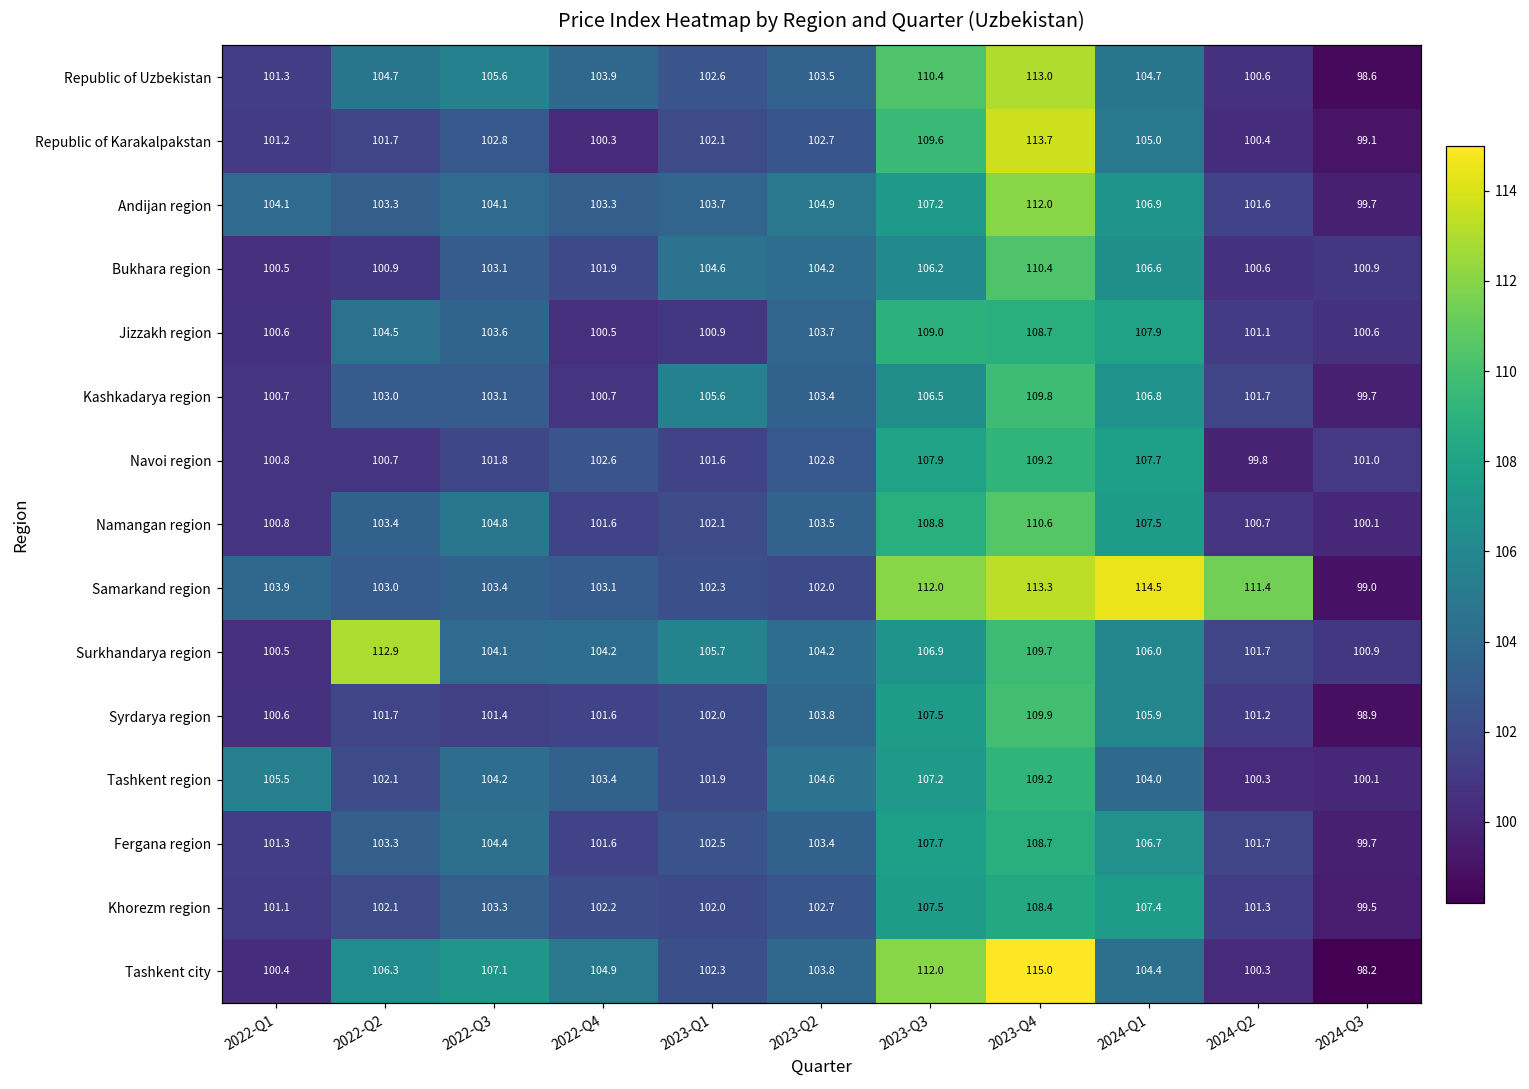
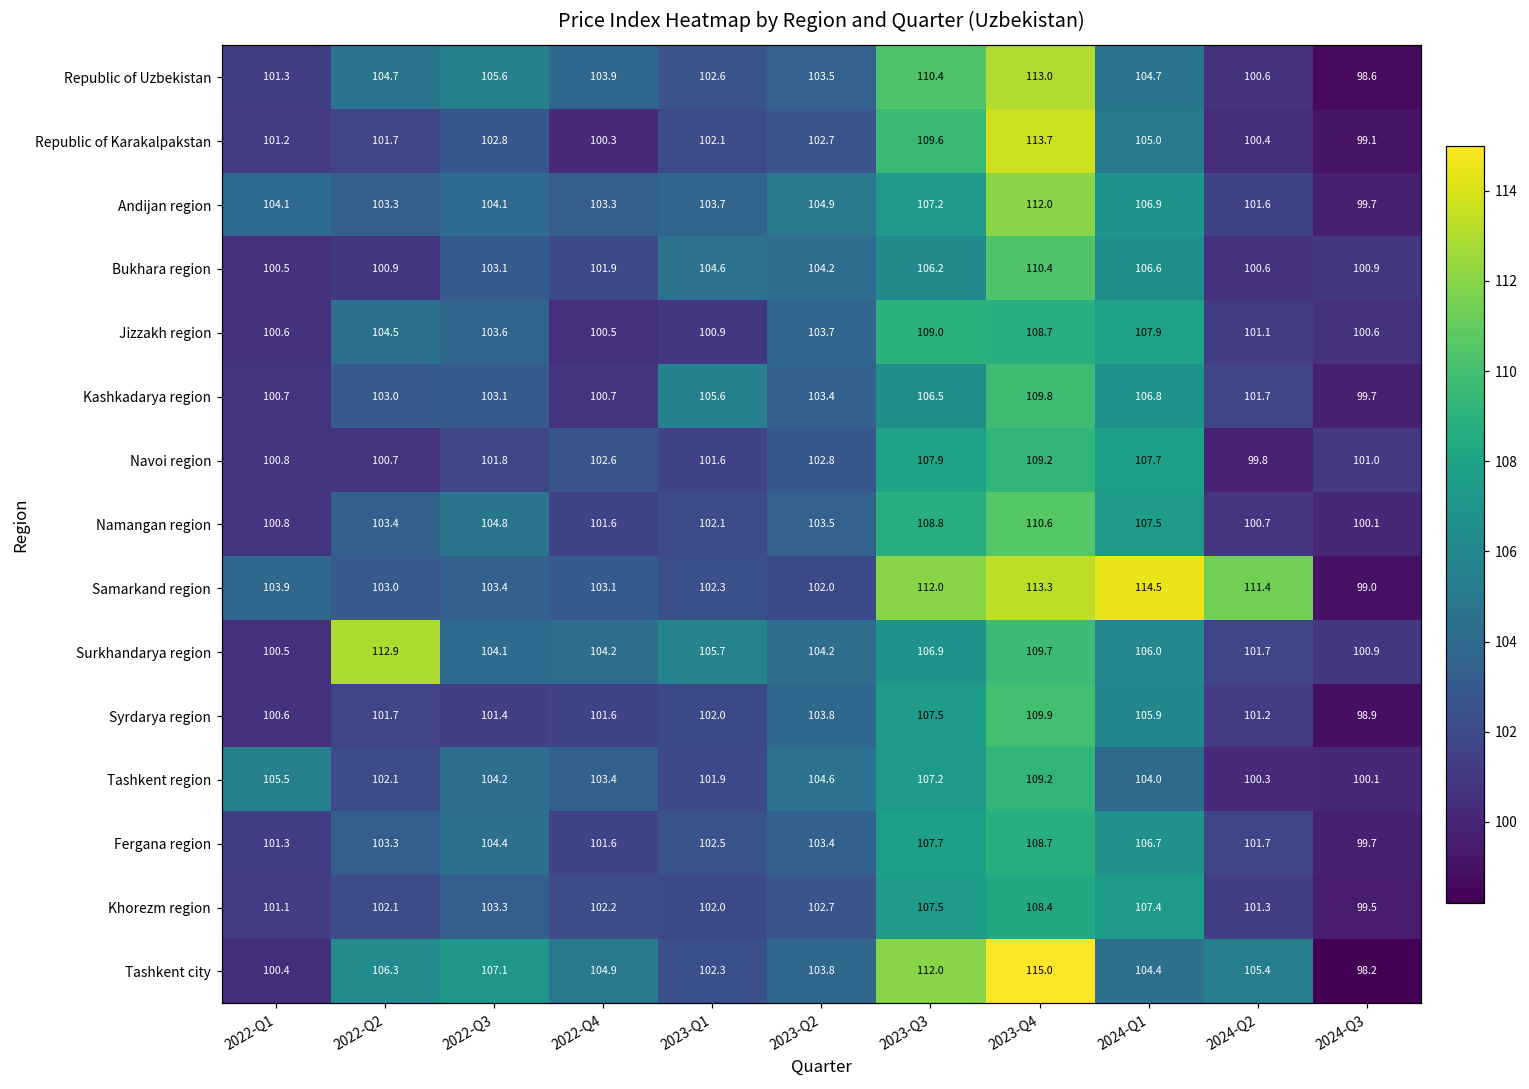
Tashkent city, 2024-Q2: 100.3 -> 105.4
